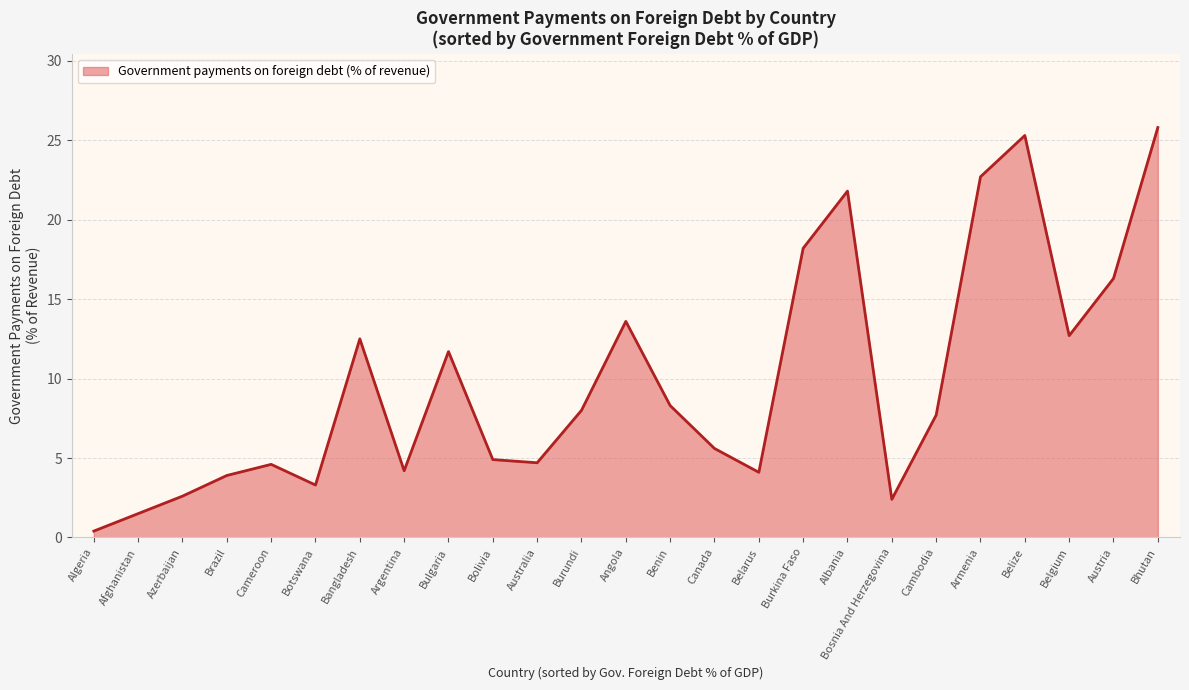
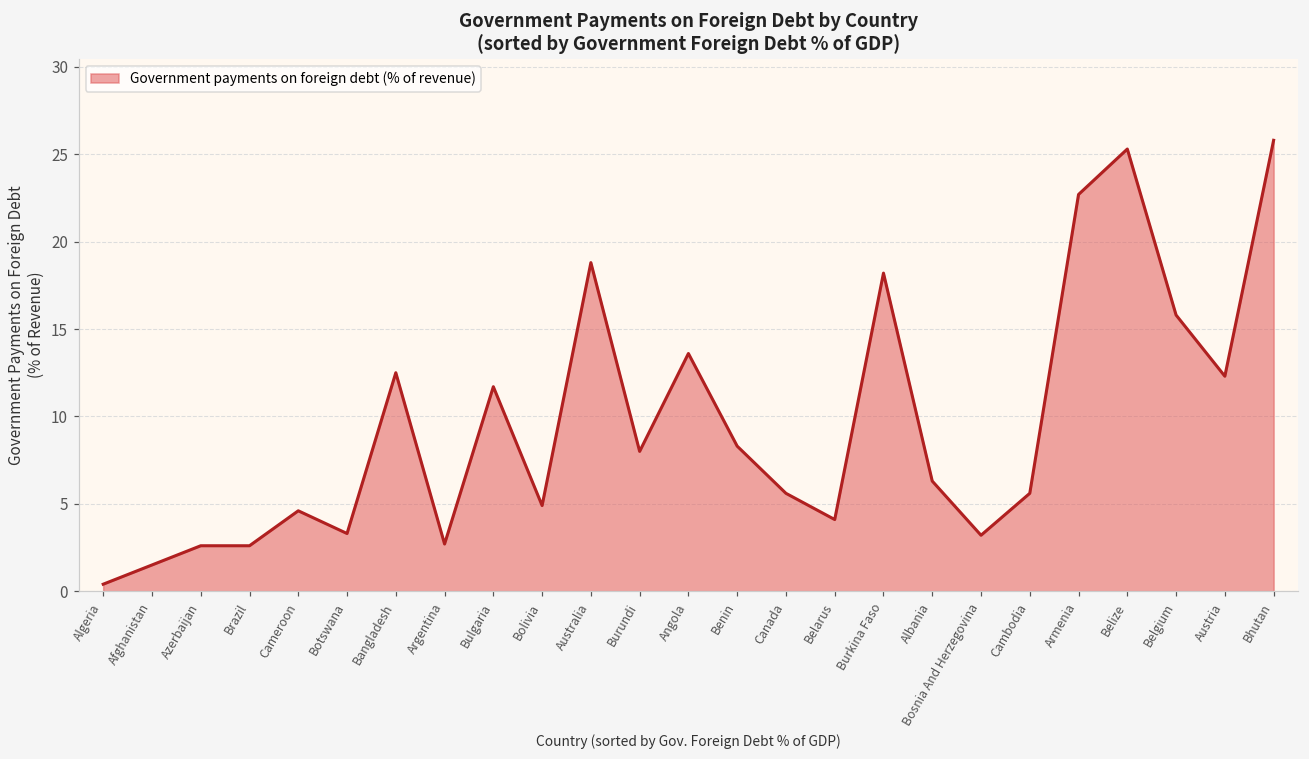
Brazil: 3.9 -> 2.6
Argentina: 4.2 -> 2.7
Australia: 4.7 -> 18.8
Albania: 21.8 -> 6.3
Bosnia And Herzegovina: 2.4 -> 3.2
Cambodia: 7.7 -> 5.6
Belgium: 12.7 -> 15.8
Austria: 16.3 -> 12.3
